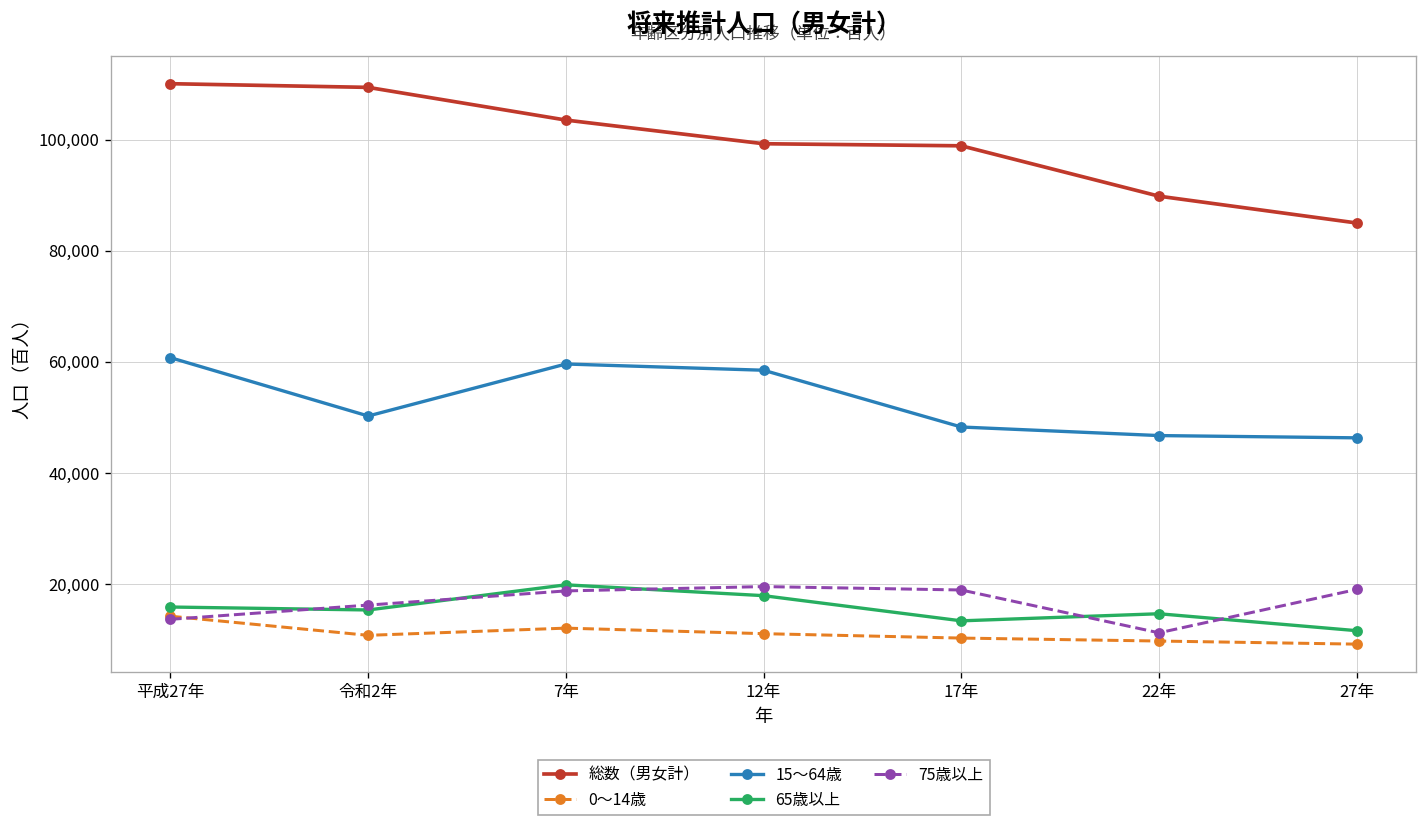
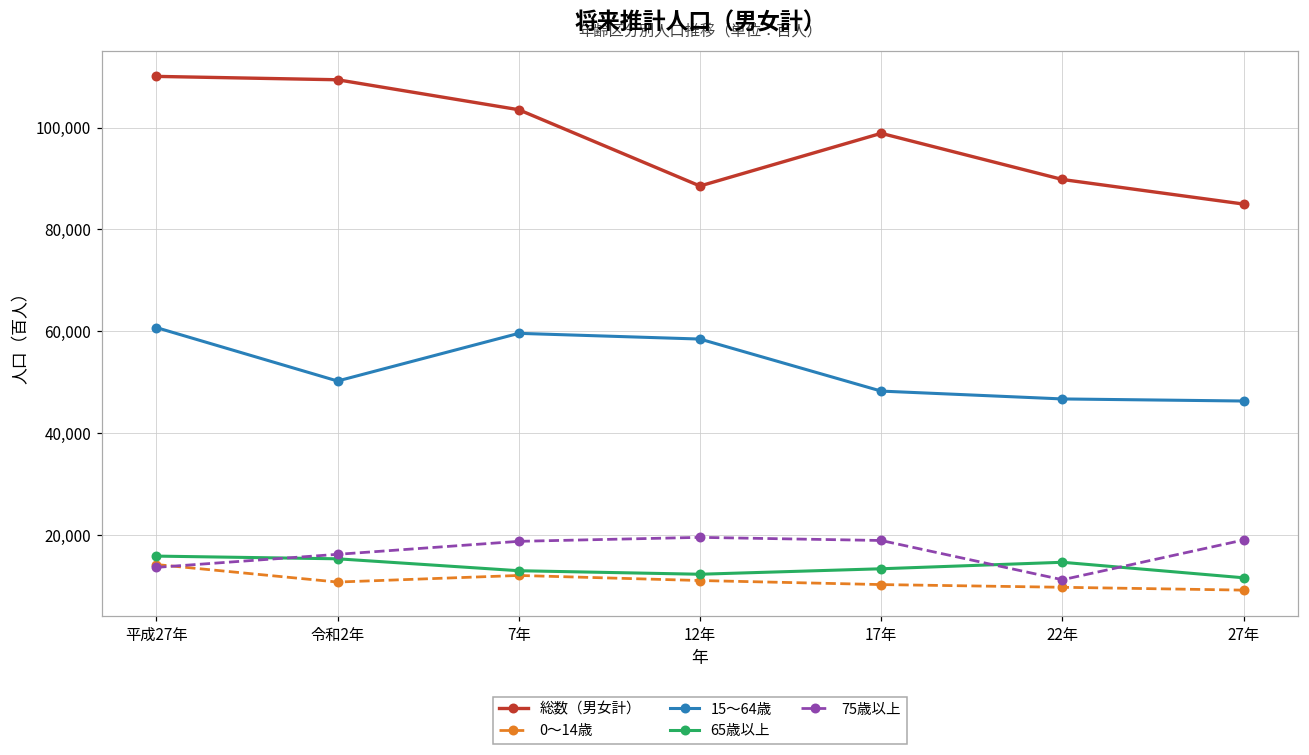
65歳以上, 7年: 20,000 -> 13,000
総数（男女計）, 12年: 99,000 -> 89,000
65歳以上, 12年: 18,000 -> 12,000
